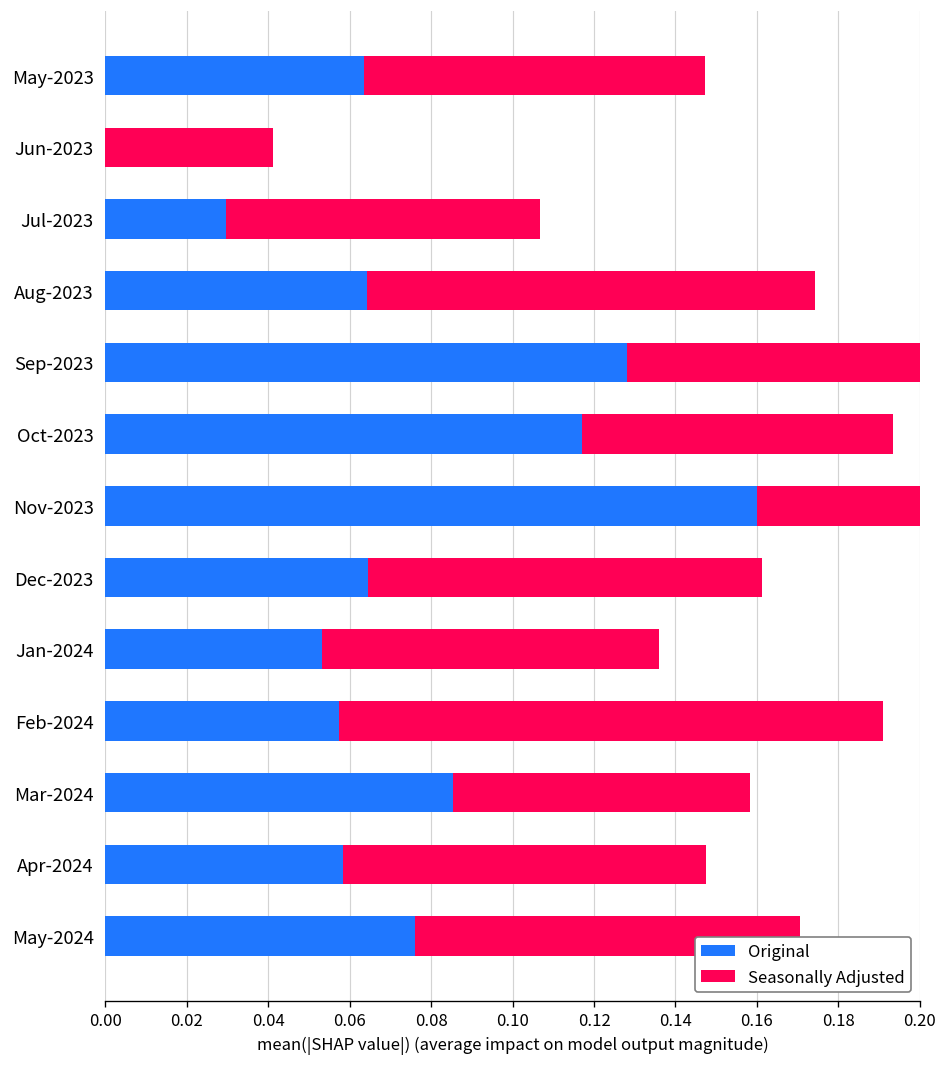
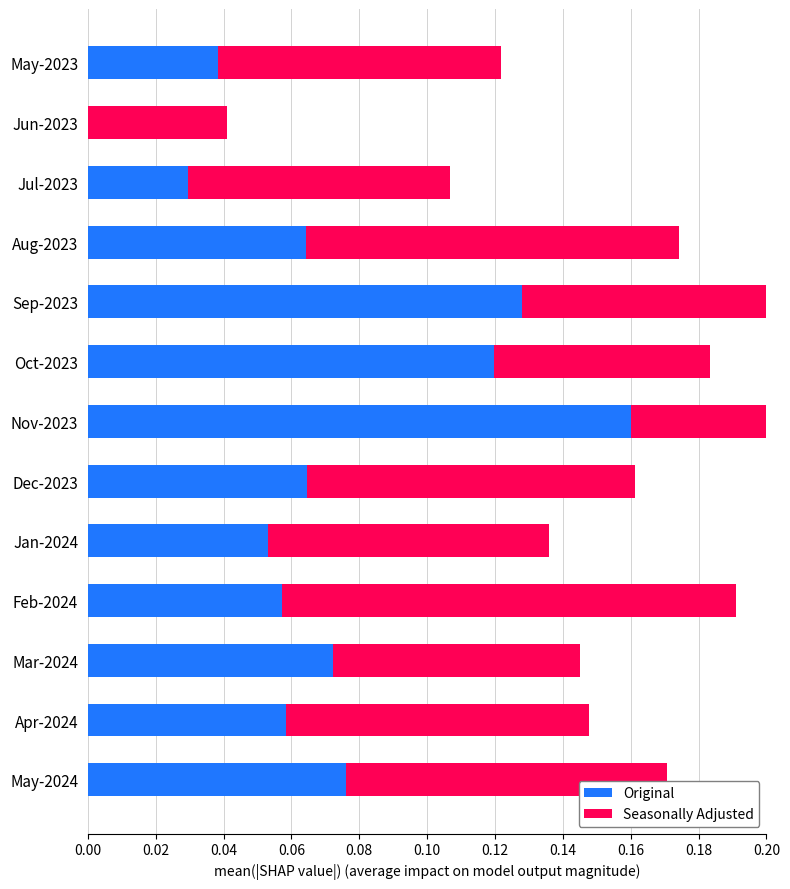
Original, May-2023: 0.064 -> 0.038
Original, Oct-2023: 0.117 -> 0.120
Seasonally Adjusted, Oct-2023: 0.076 -> 0.064
Original, Mar-2024: 0.085 -> 0.072
